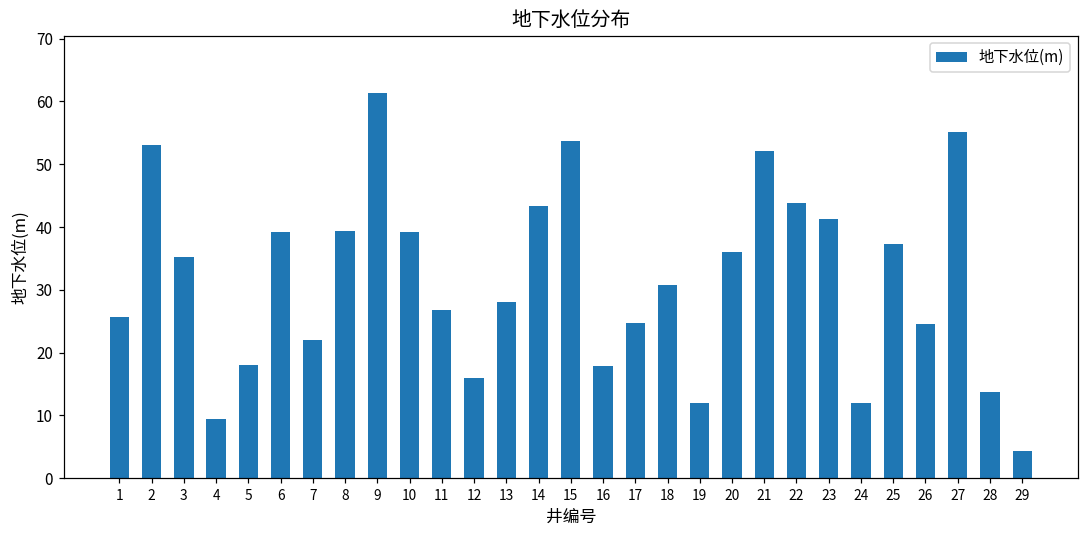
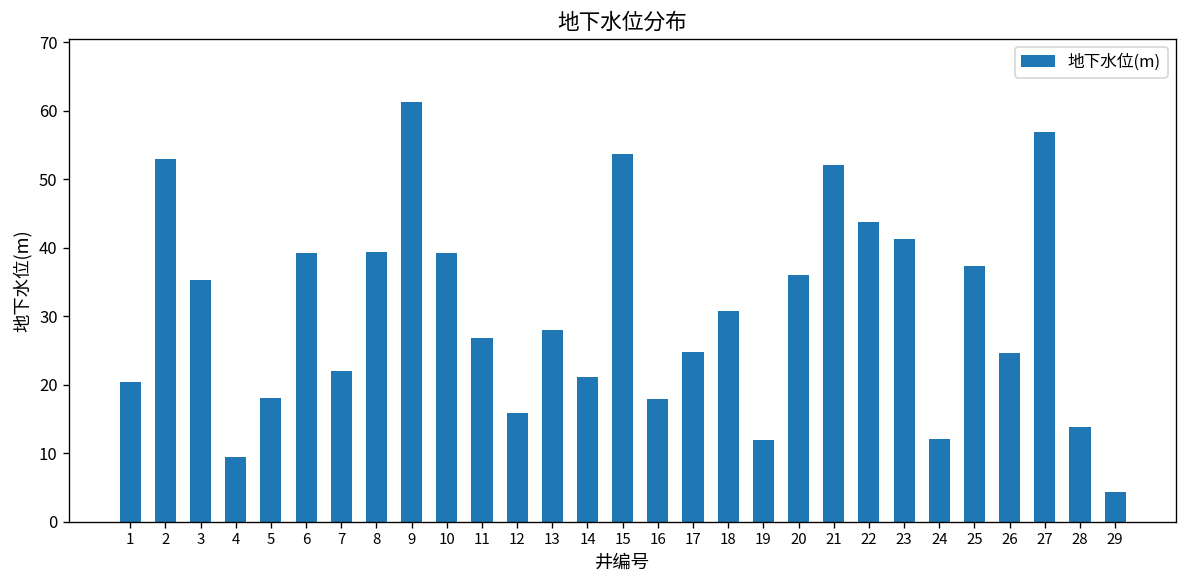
1: 26 -> 20
14: 43 -> 21
27: 55 -> 57
